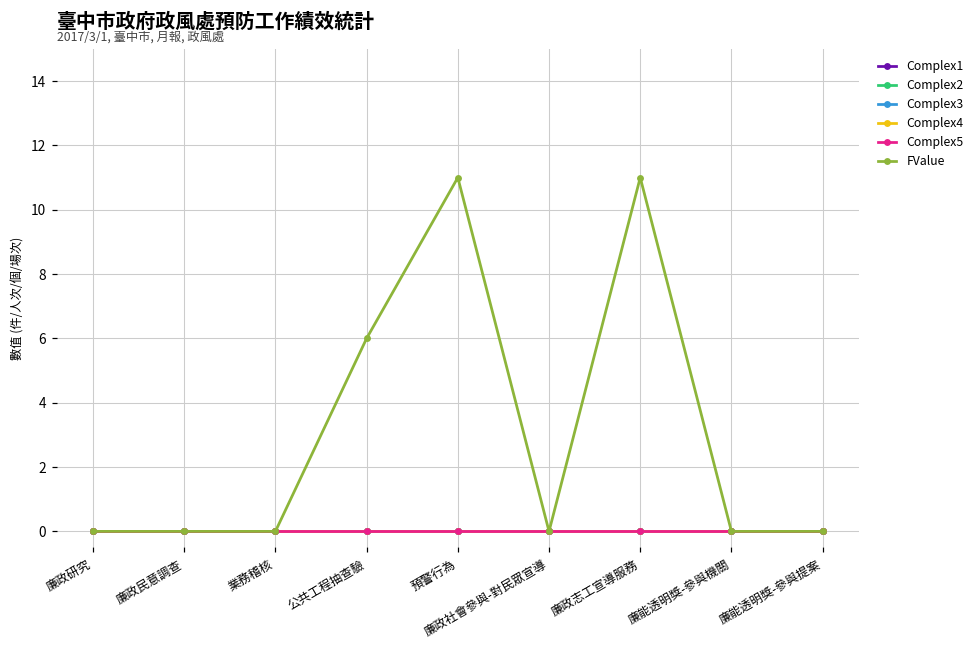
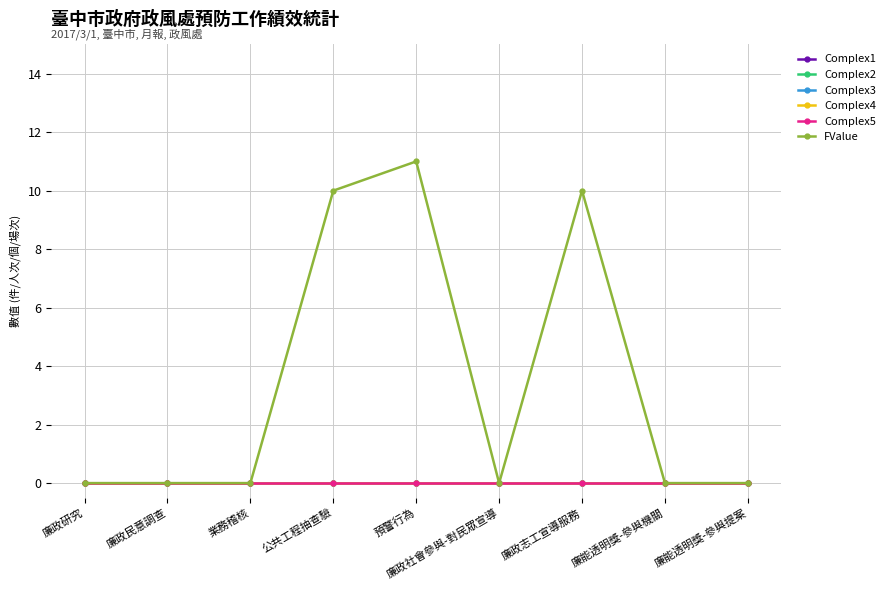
FValue, 公共工程抽查驗: 6 -> 10
FValue, 廉政志工宣導服務: 11 -> 10
